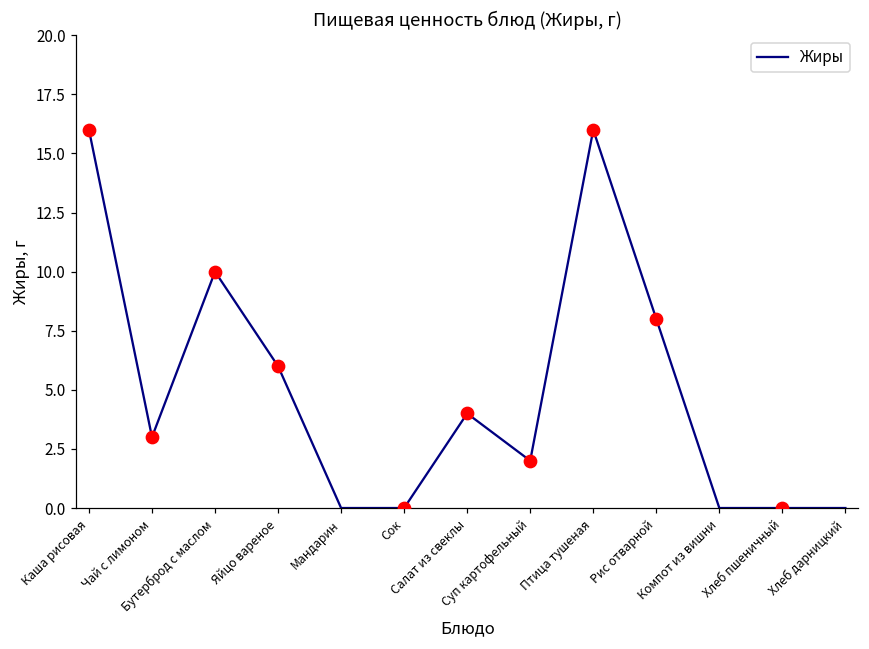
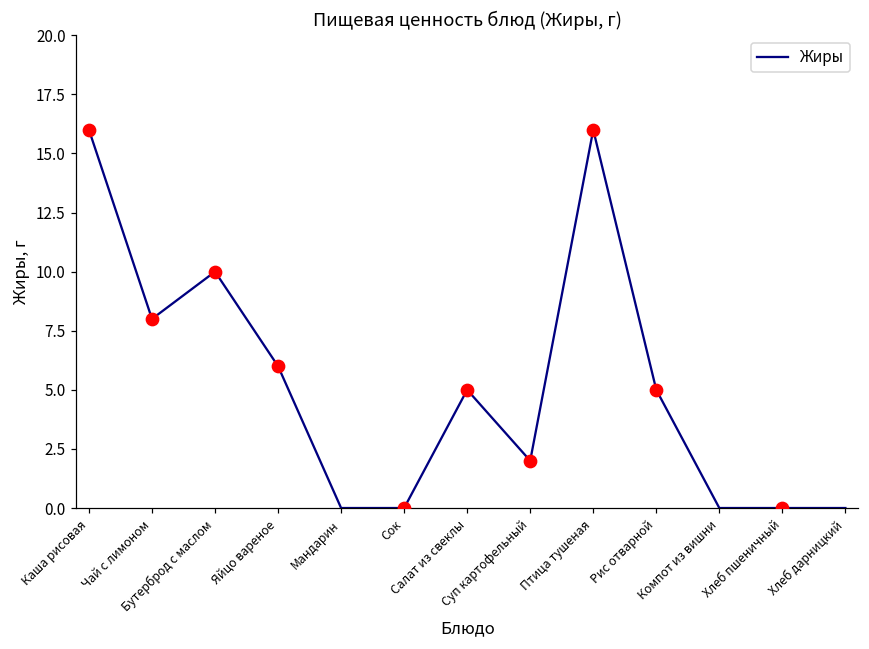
Жиры, Чай с лимоном: 3 -> 8
Жиры, Салат из свеклы: 4 -> 5
Жиры, Рис отварной: 8 -> 5
